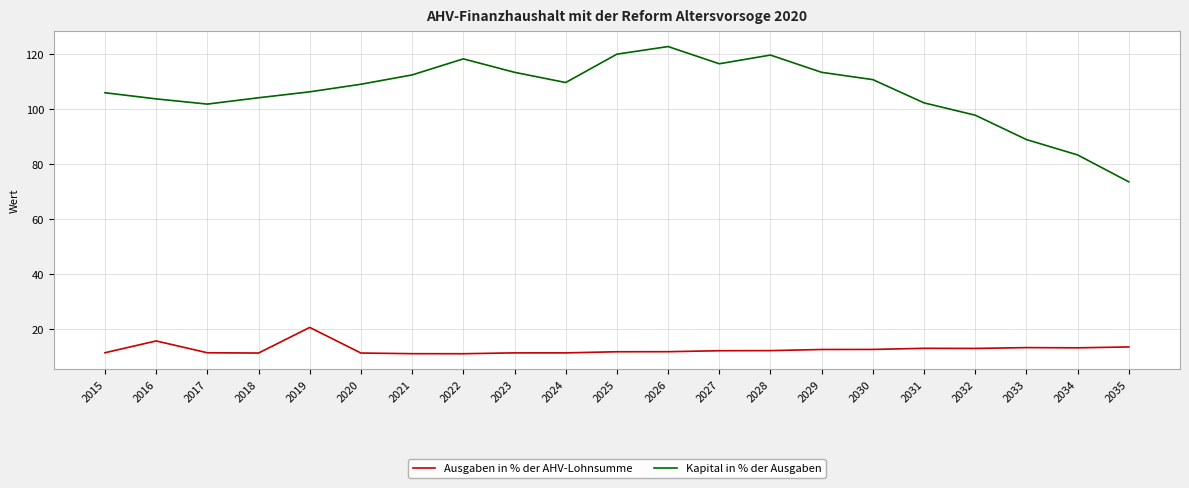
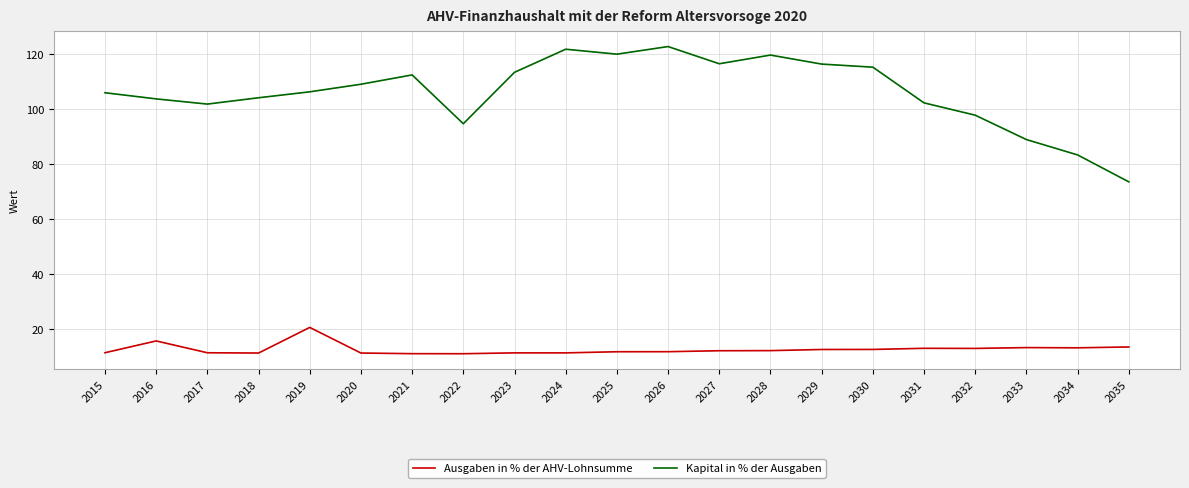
Kapital in % der Ausgaben, 2022: 118 -> 95
Kapital in % der Ausgaben, 2024: 110 -> 122
Kapital in % der Ausgaben, 2029: 113 -> 116
Kapital in % der Ausgaben, 2030: 111 -> 115
